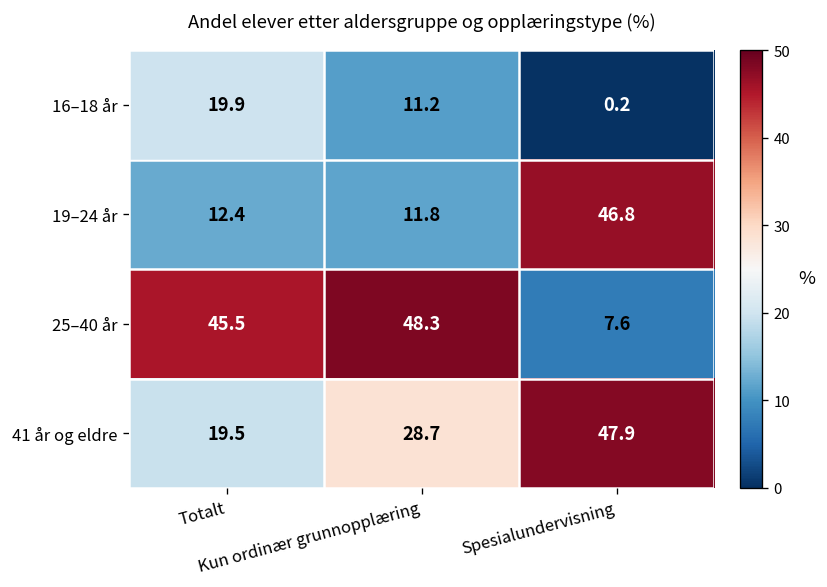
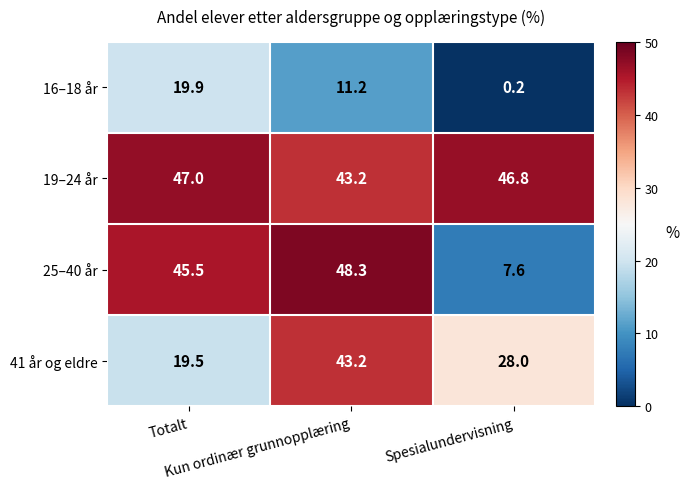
19–24 år, Totalt: 12.4 -> 47.0
19–24 år, Kun ordinær grunnopplæring: 11.8 -> 43.2
41 år og eldre, Kun ordinær grunnopplæring: 28.7 -> 43.2
41 år og eldre, Spesialundervisning: 47.9 -> 28.0
